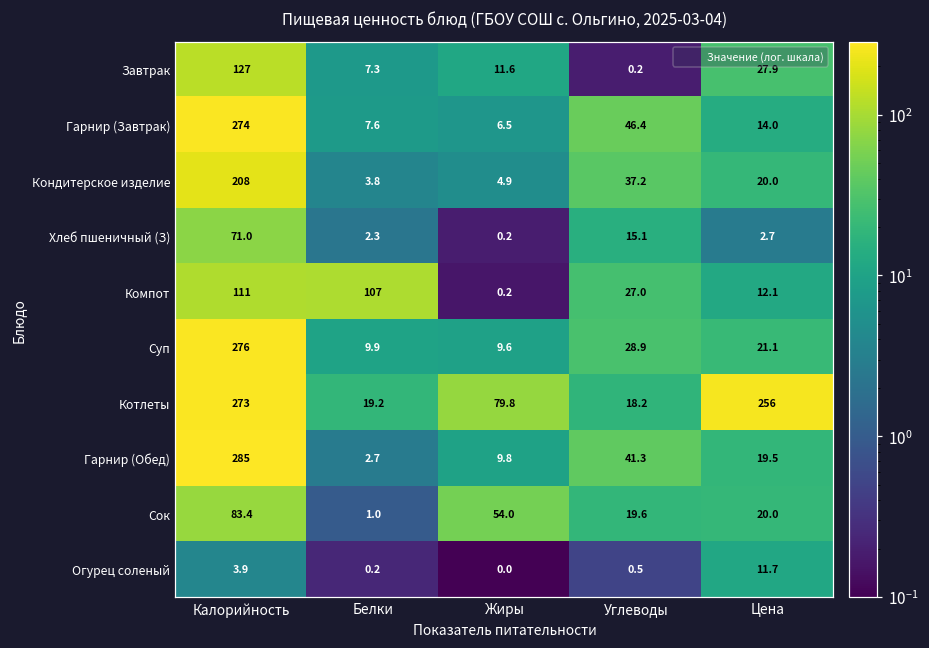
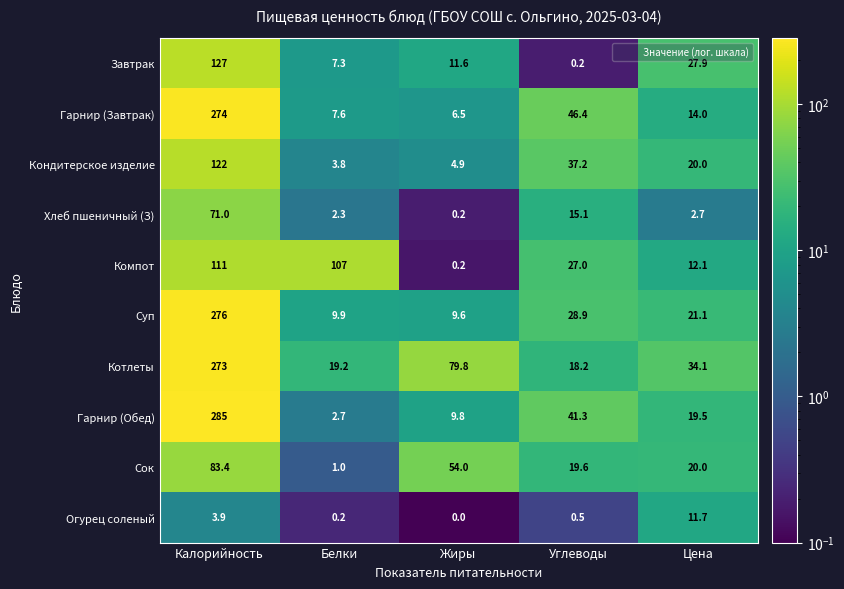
Кондитерское изделие, Калорийность: 208 -> 122
Котлеты, Цена: 256 -> 34.1
